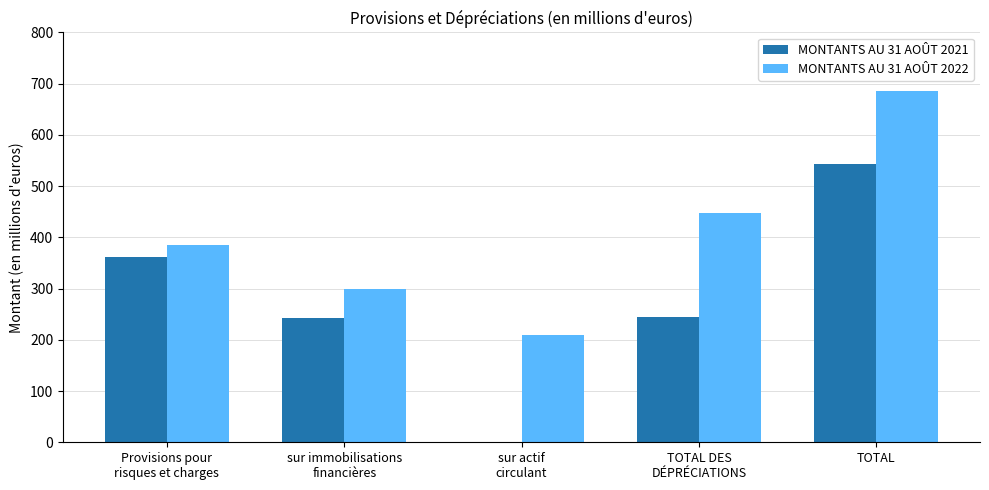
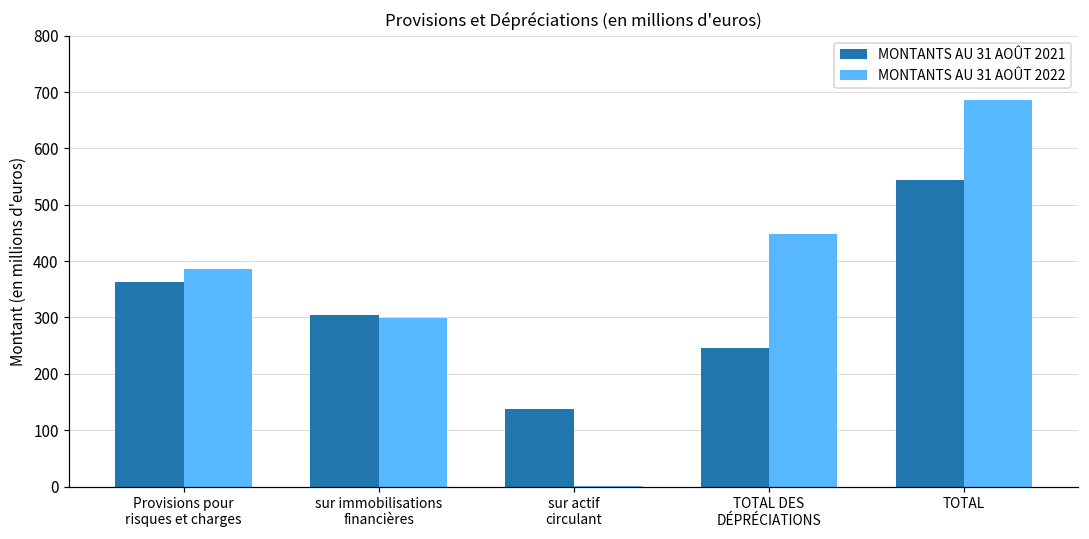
MONTANTS AU 31 AOÛT 2021, sur immobilisations financières: 240 -> 310
MONTANTS AU 31 AOÛT 2021, sur actif circulant: 0 -> 140
MONTANTS AU 31 AOÛT 2022, sur actif circulant: 210 -> 0
